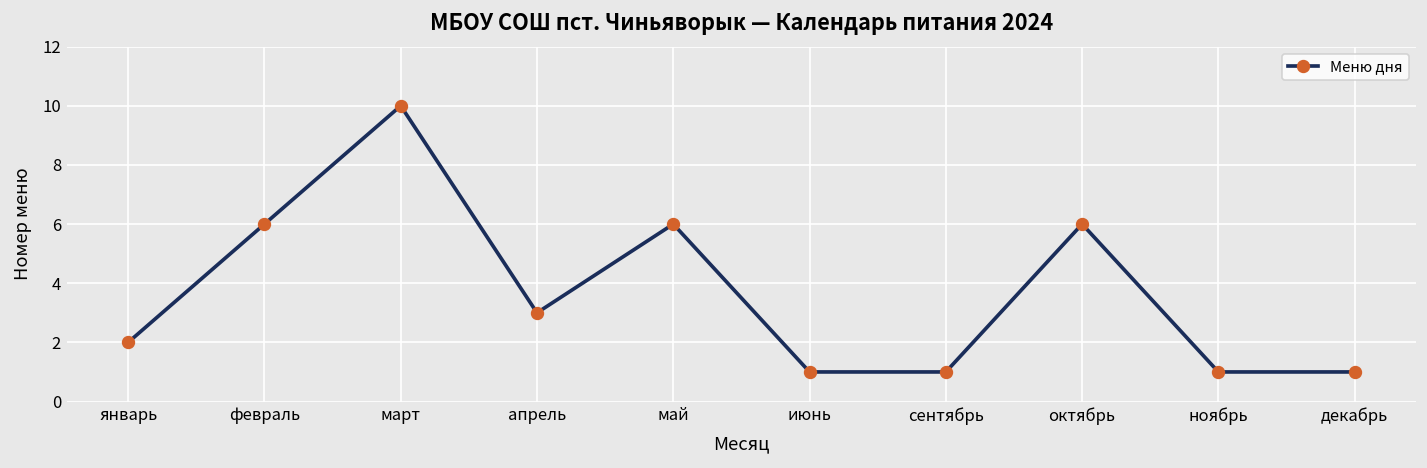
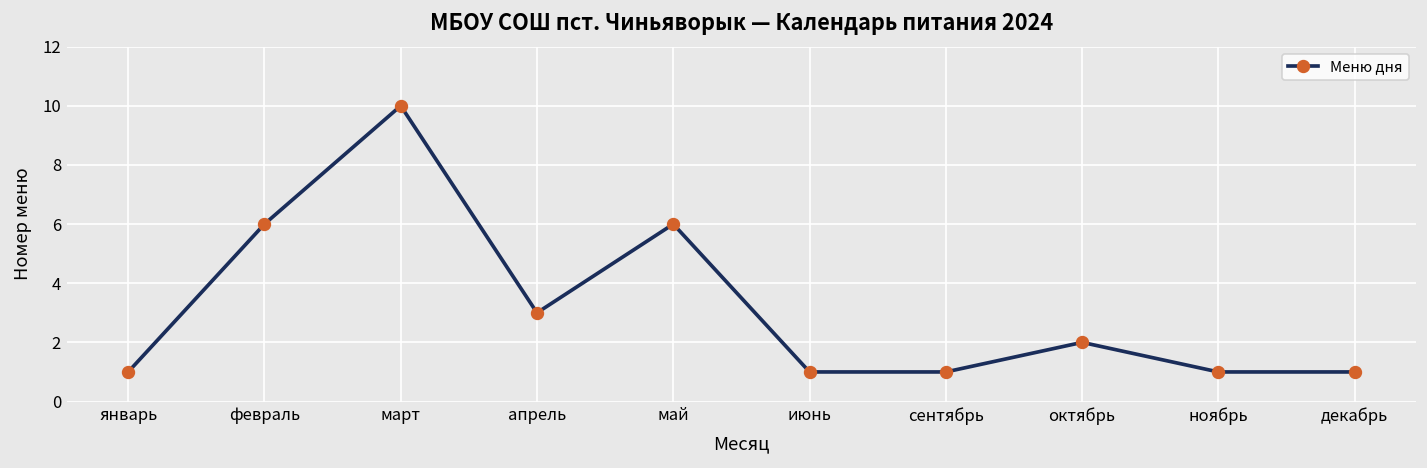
январь: 2 -> 1
октябрь: 6 -> 2
